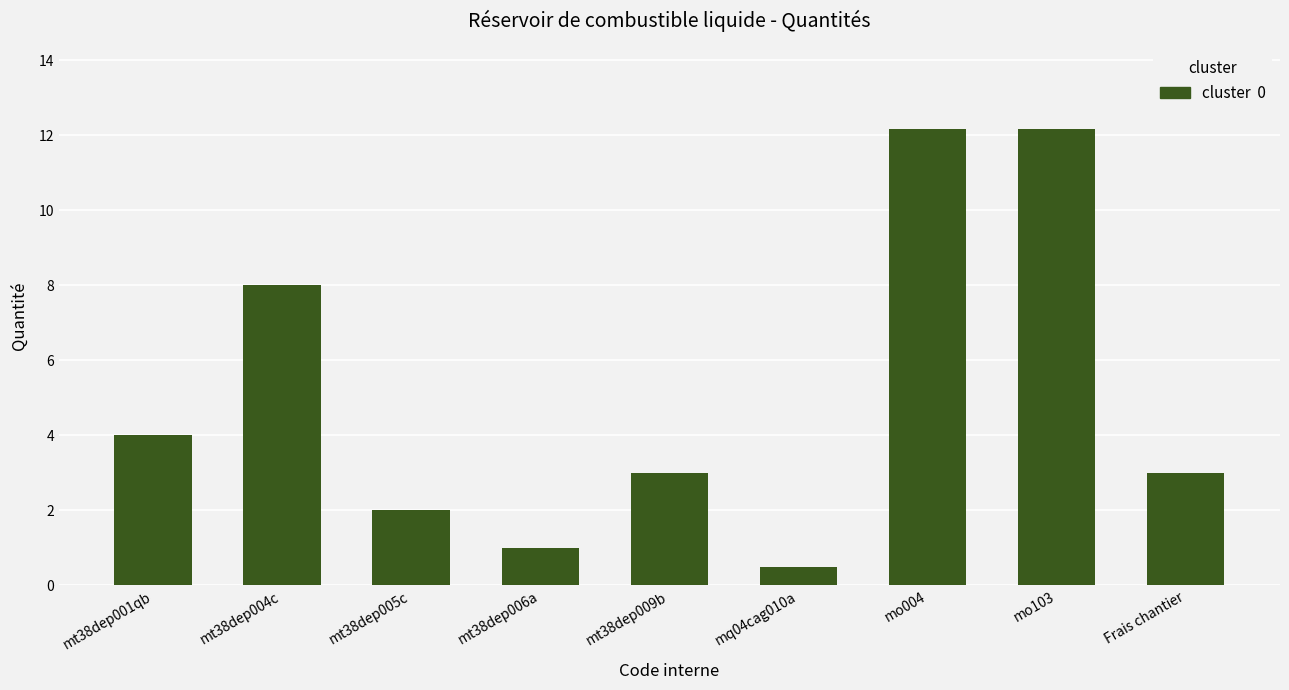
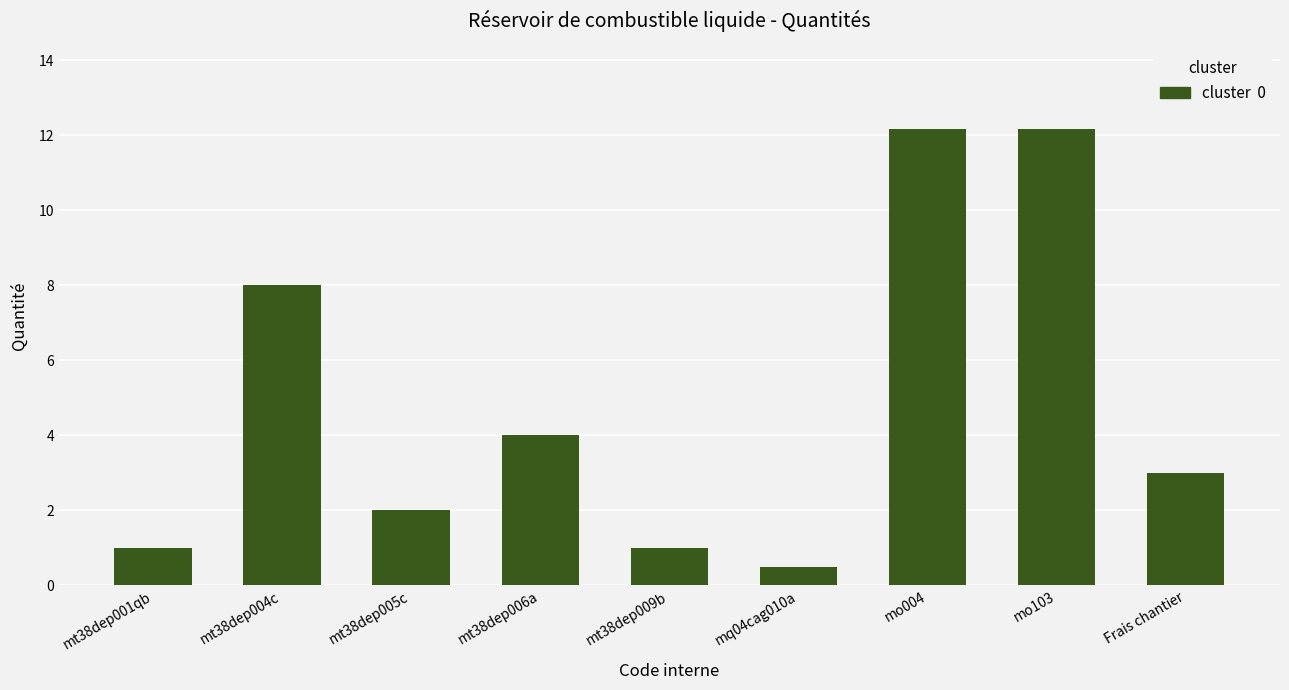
mt38dep001qb: 4 -> 1
mt38dep006a: 1 -> 4
mt38dep009b: 3 -> 1
